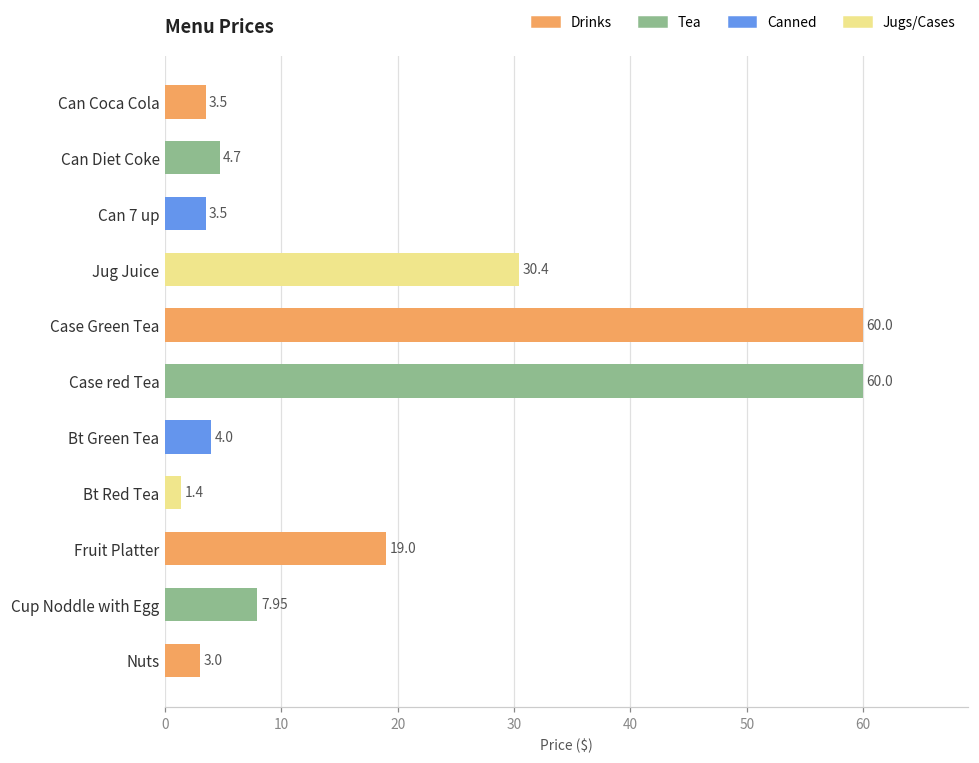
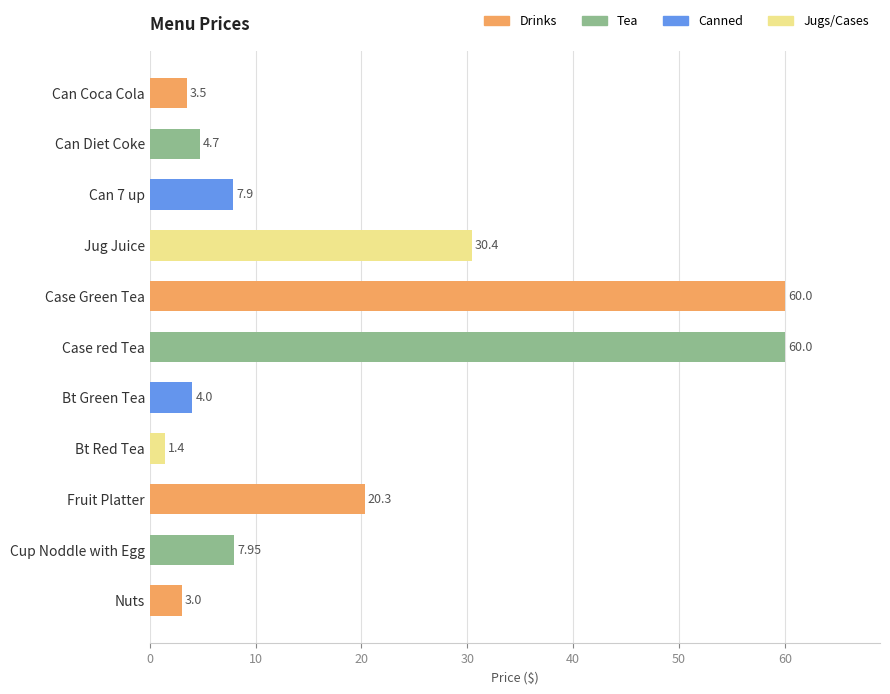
Can 7 up: 3.5 -> 7.9
Fruit Platter: 19.0 -> 20.3
